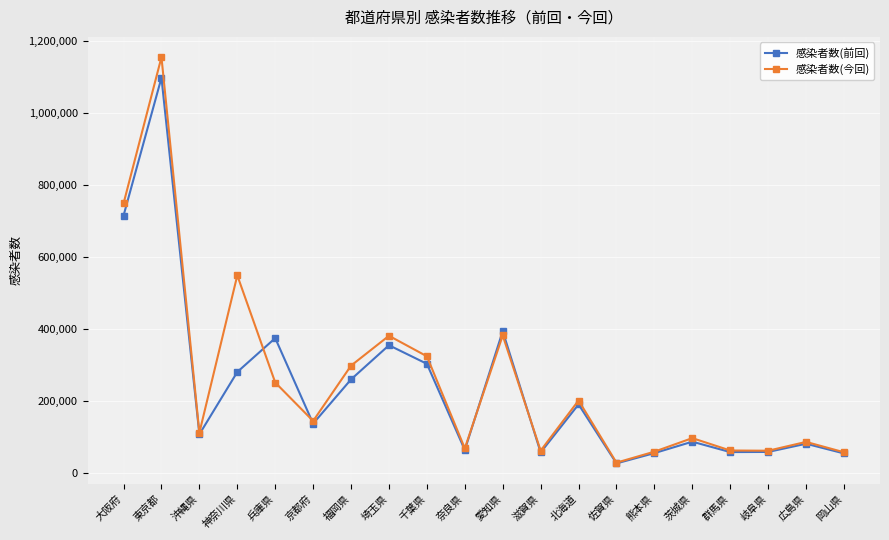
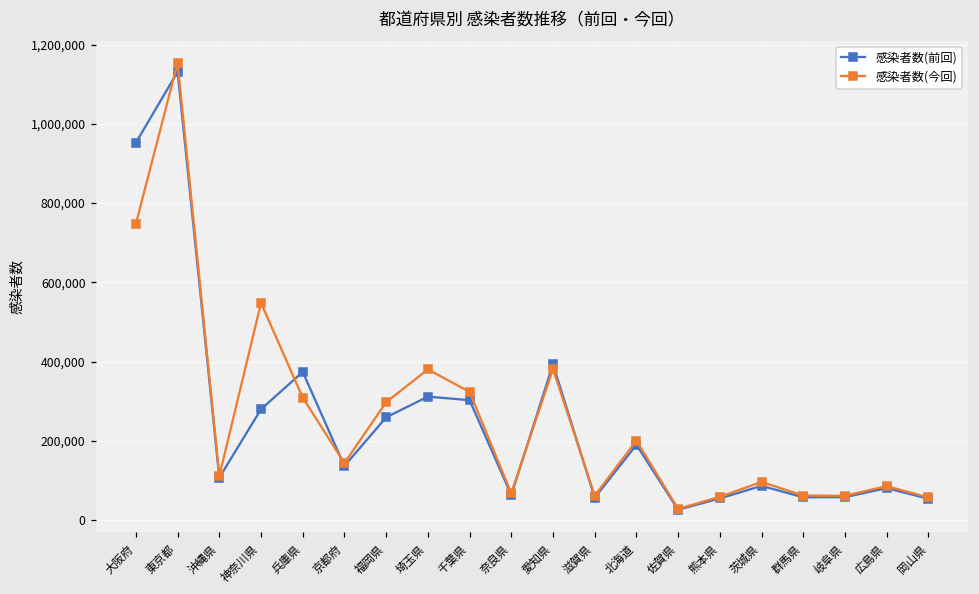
感染者数(前回), 大阪府: 710,000 -> 950,000
感染者数(前回), 東京都: 1,100,000 -> 1,130,000
感染者数(今回), 兵庫県: 250,000 -> 310,000
感染者数(前回), 埼玉県: 350,000 -> 310,000
